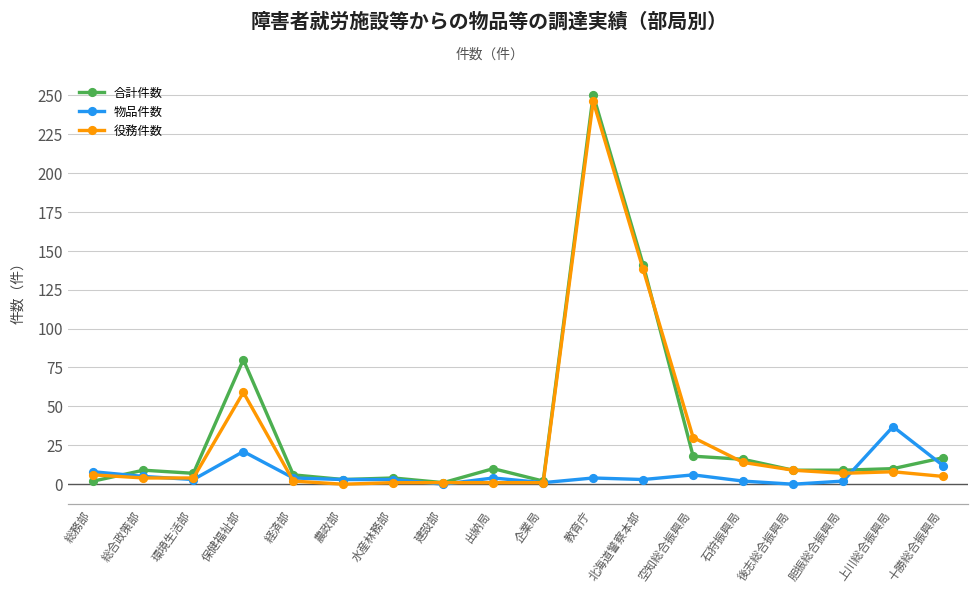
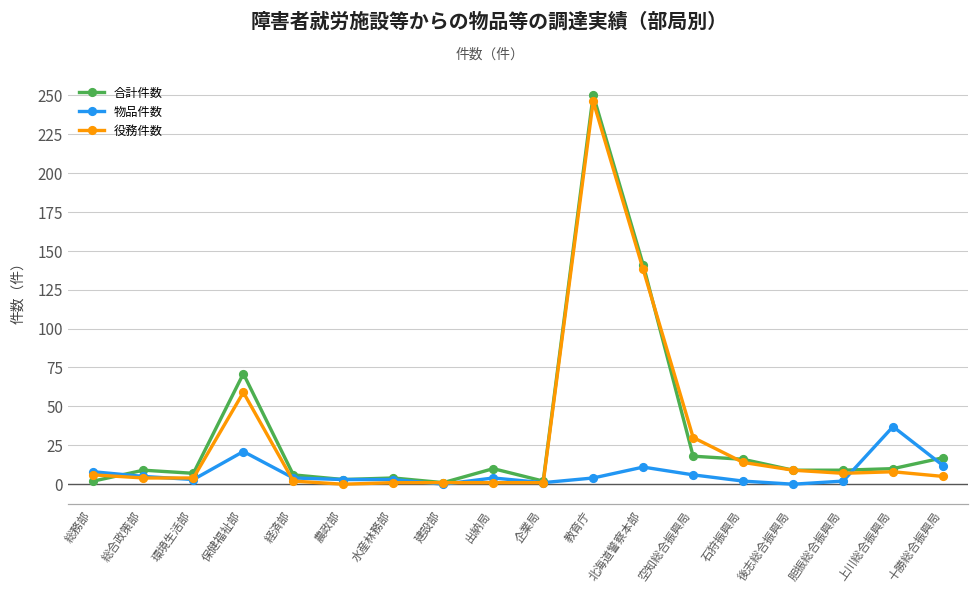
合計件数, 保健福祉部: 80 -> 71
物品件数, 北海道警察本部: 3 -> 11
